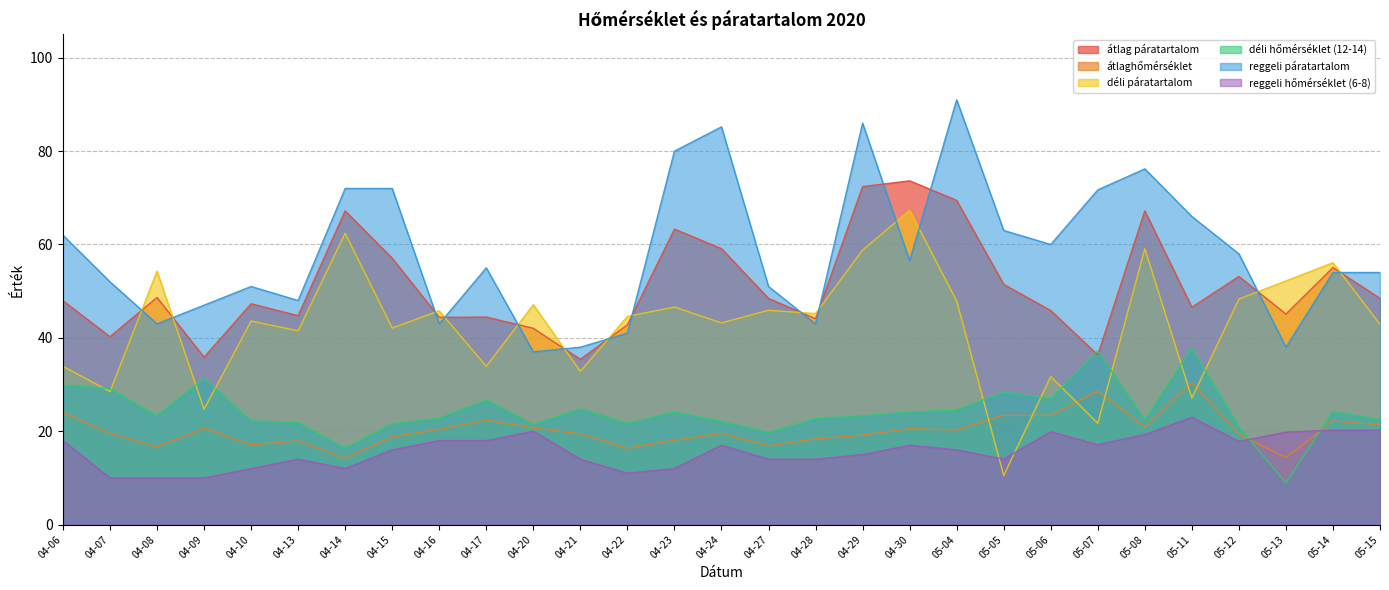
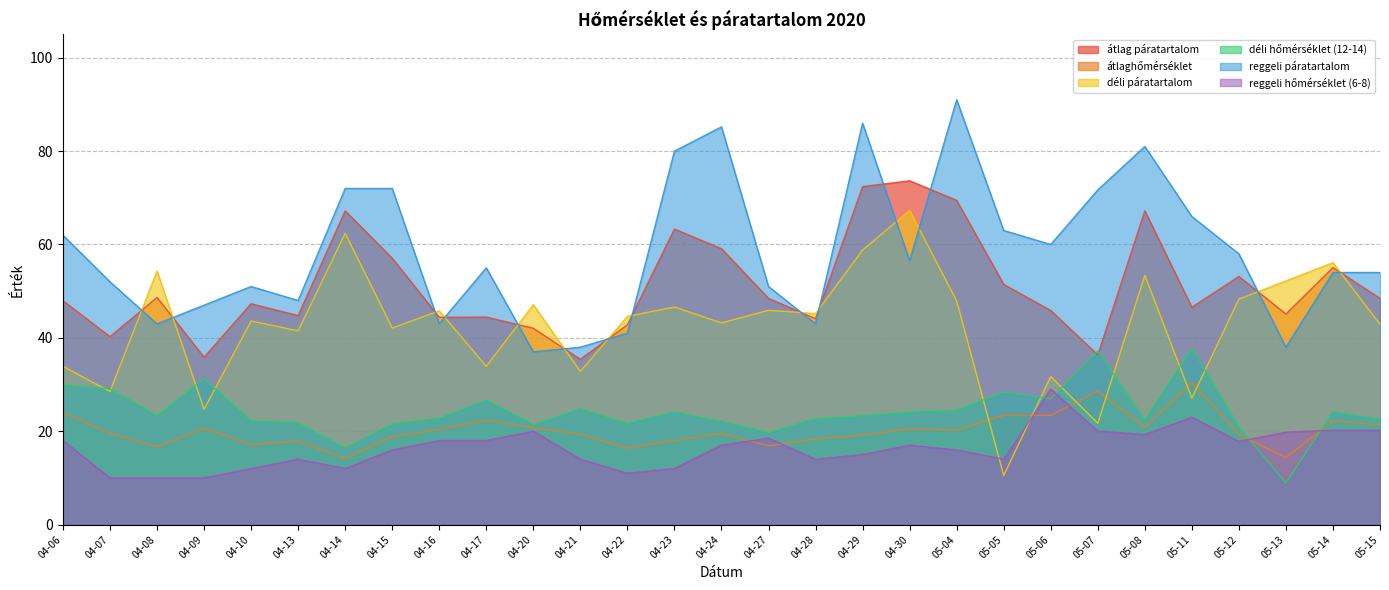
reggeli hőmérséklet (6-8), 04-27: 14 -> 19
reggeli hőmérséklet (6-8), 05-06: 20 -> 29
reggeli hőmérséklet (6-8), 05-07: 17 -> 20
déli páratartalom, 05-08: 59 -> 53
reggeli páratartalom, 05-08: 76 -> 81
